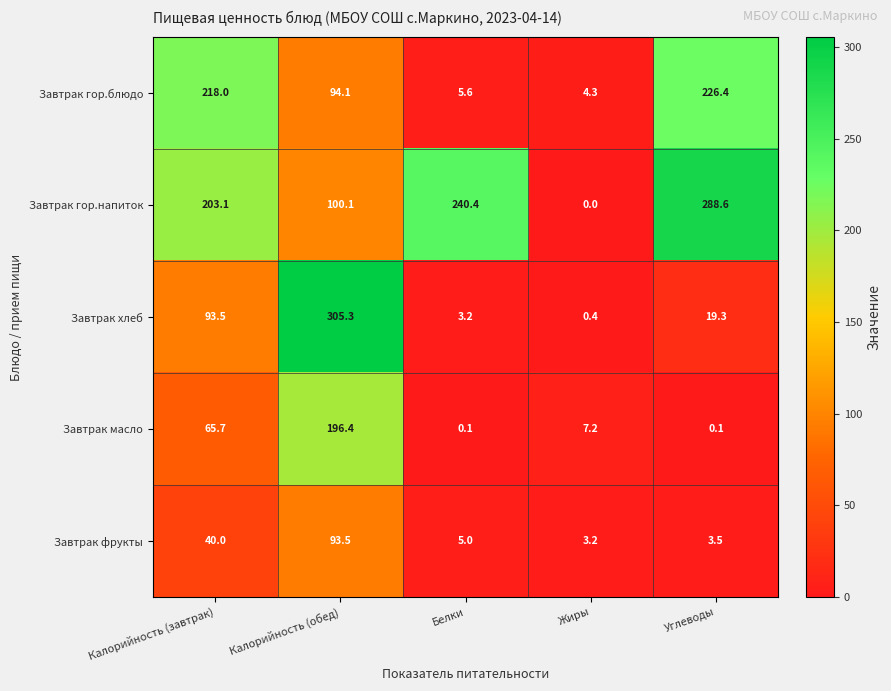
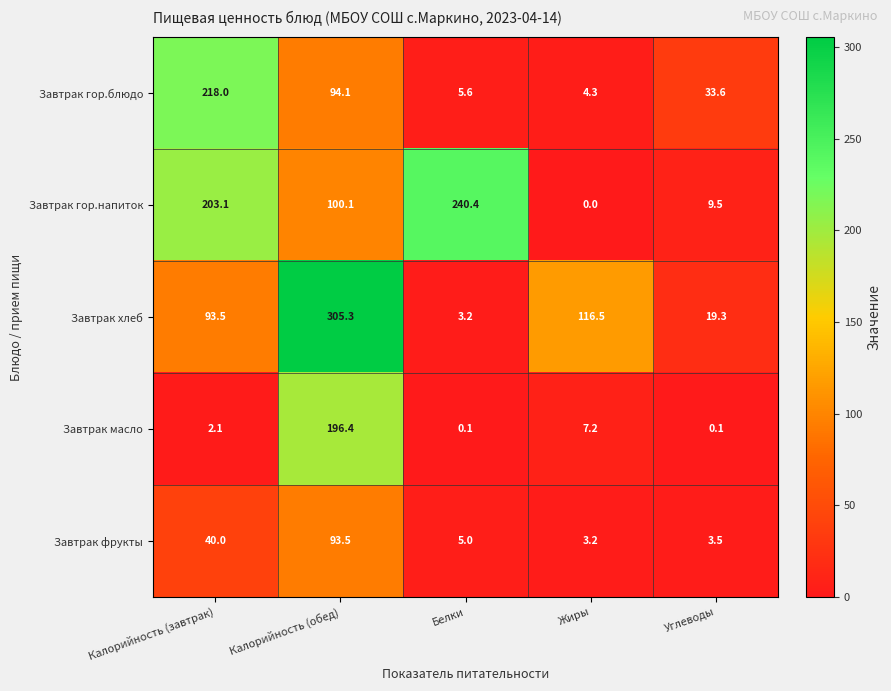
Завтрак гор.блюдо, Углеводы: 226.4 -> 33.6
Завтрак гор.напиток, Углеводы: 288.6 -> 9.5
Завтрак хлеб, Жиры: 0.4 -> 116.5
Завтрак масло, Калорийность (завтрак): 65.7 -> 2.1
